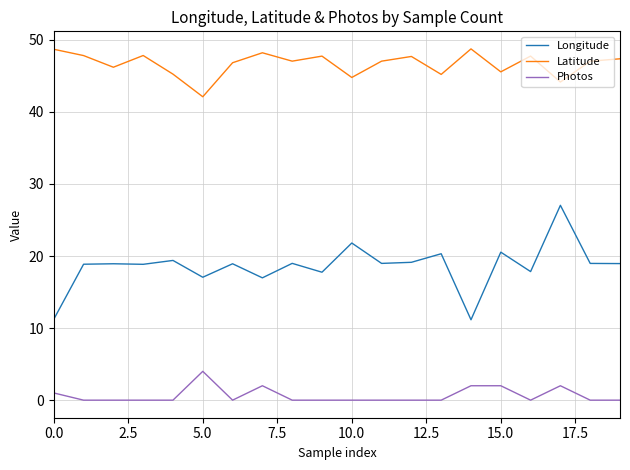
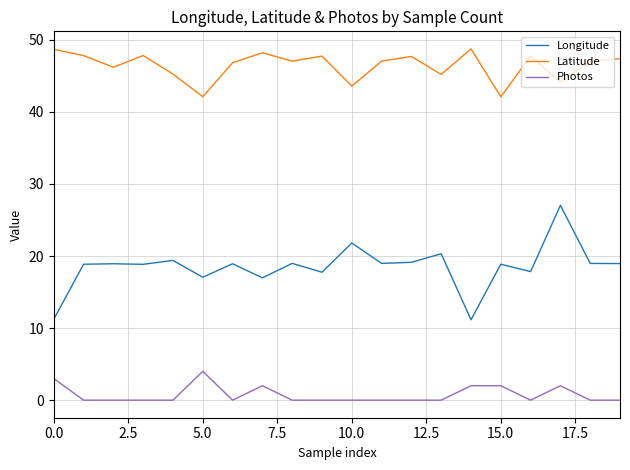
Photos, 0.0: 1 -> 3
Latitude, 10.0: 45 -> 44
Longitude, 15.0: 21 -> 19
Latitude, 15.0: 46 -> 42
